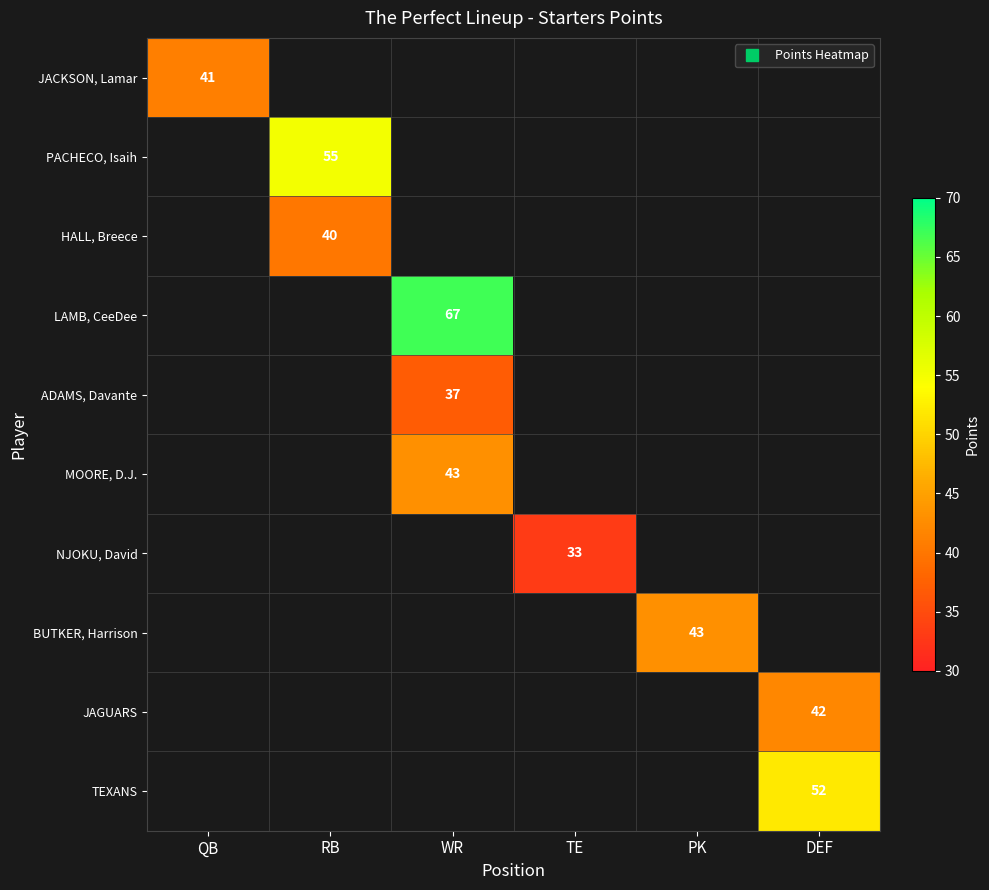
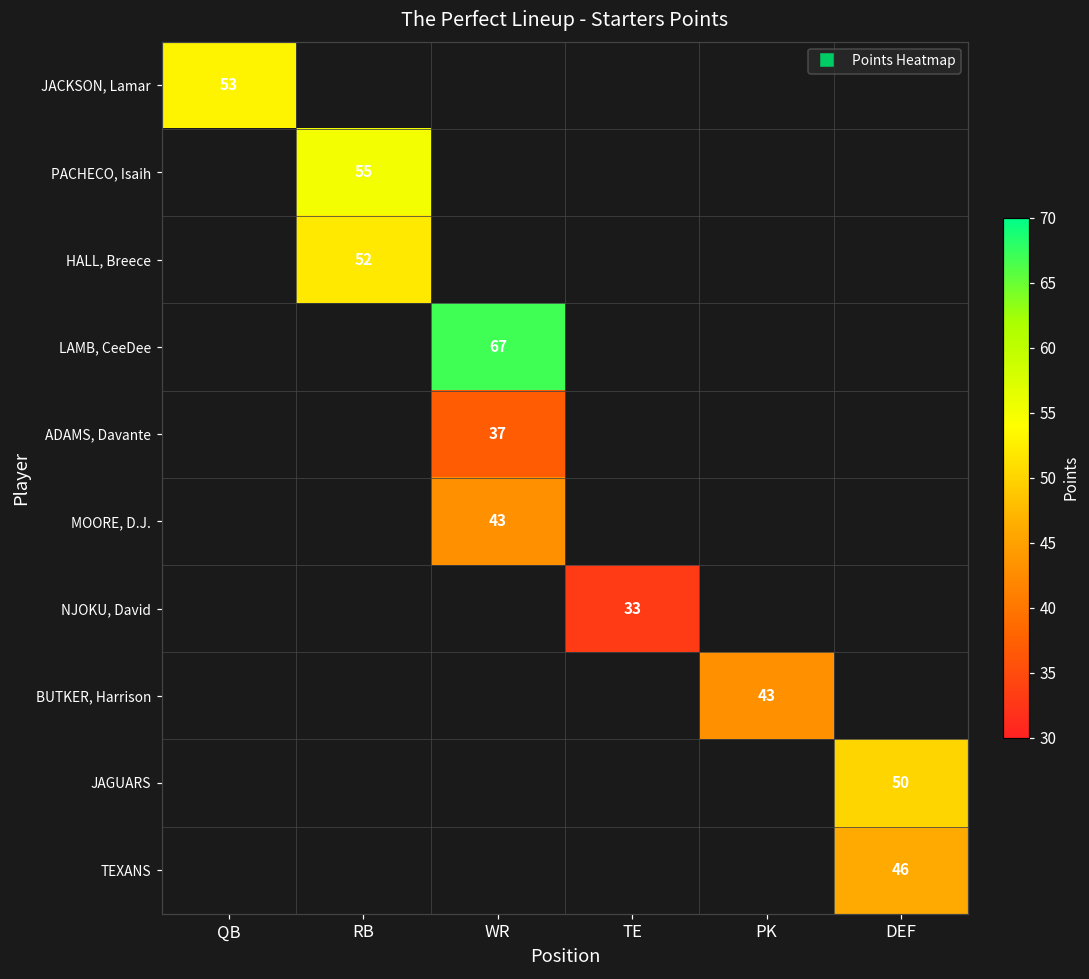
JACKSON, Lamar, QB: 41 -> 53
HALL, Breece, RB: 40 -> 52
JAGUARS, DEF: 42 -> 50
TEXANS, DEF: 52 -> 46
